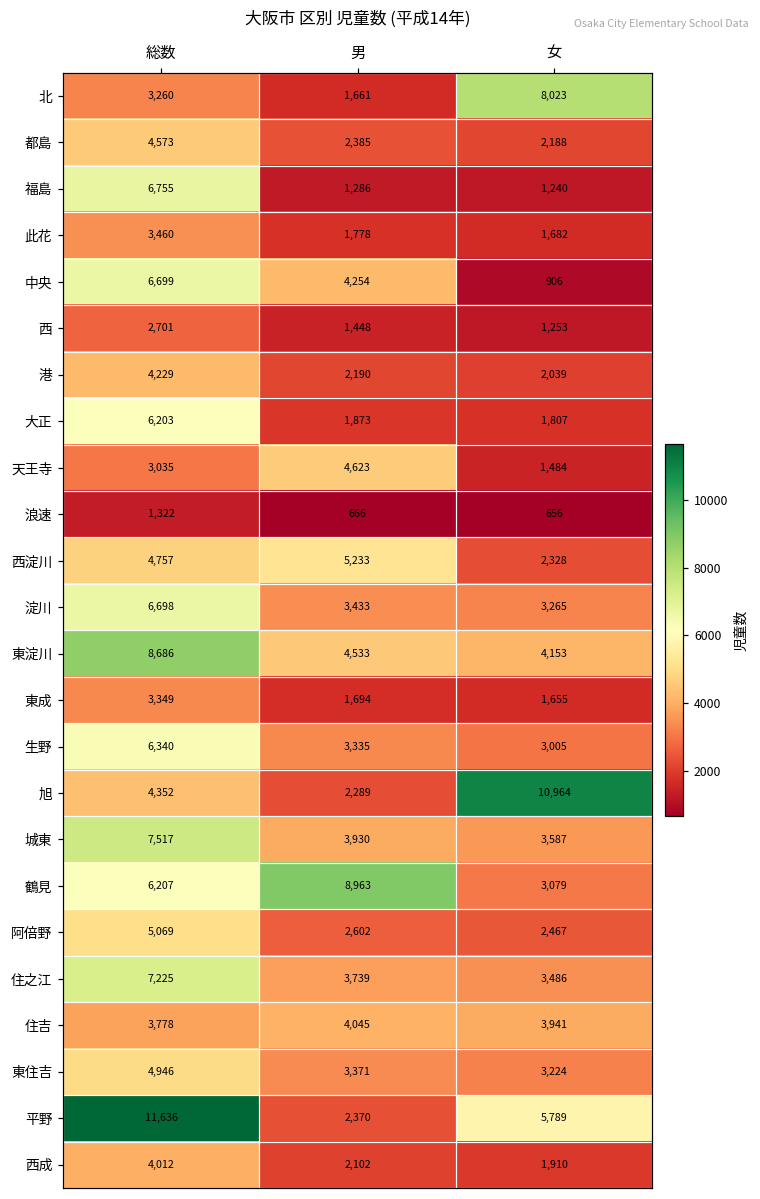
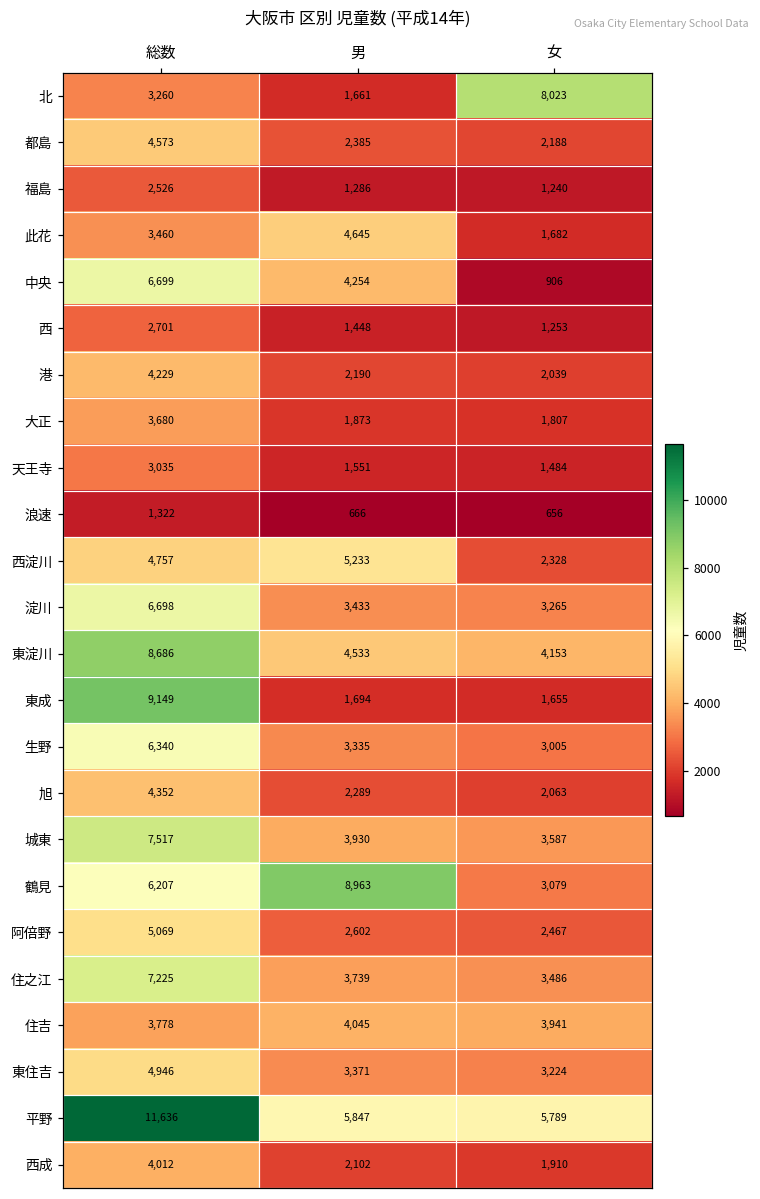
福島, 総数: 6,755 -> 2,526
此花, 男: 1,778 -> 4,645
大正, 総数: 6,203 -> 3,680
天王寺, 男: 4,623 -> 1,551
東成, 総数: 3,349 -> 9,149
旭, 女: 10,964 -> 2,063
平野, 男: 2,370 -> 5,847
